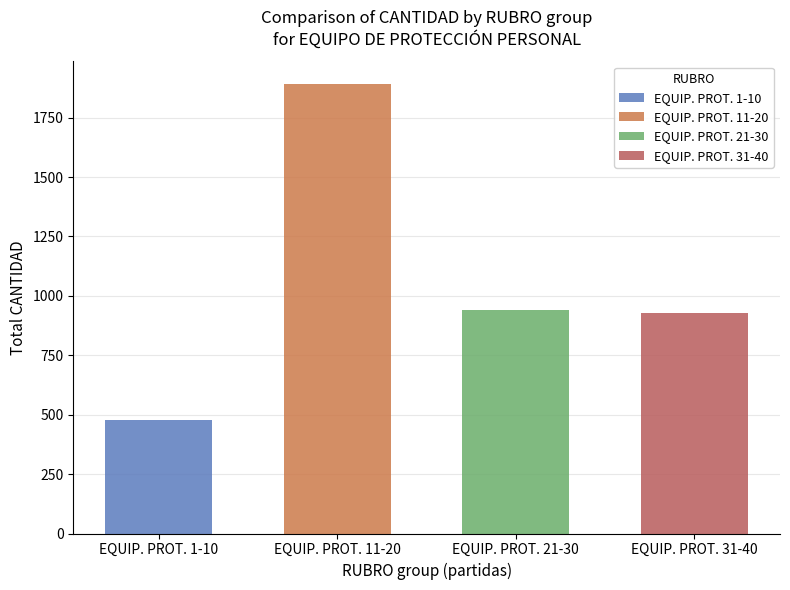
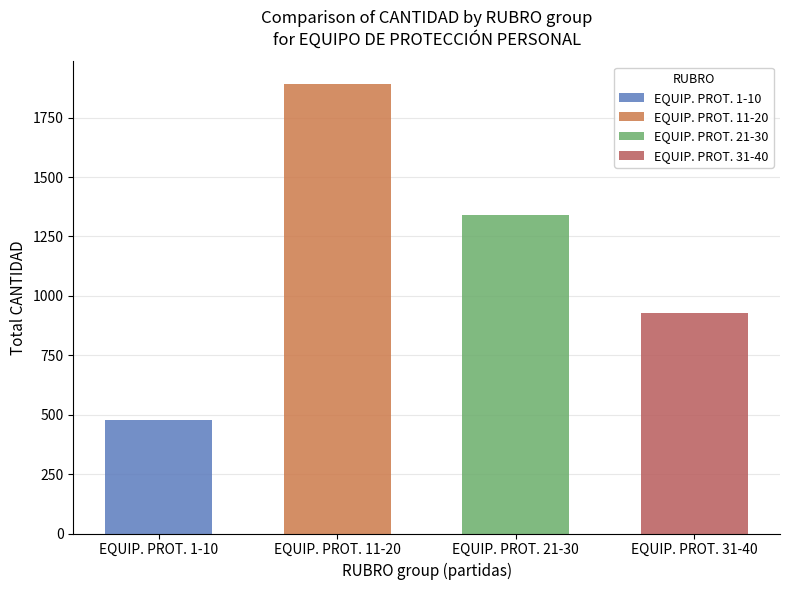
EQUIP. PROT. 21-30: 940 -> 1340
